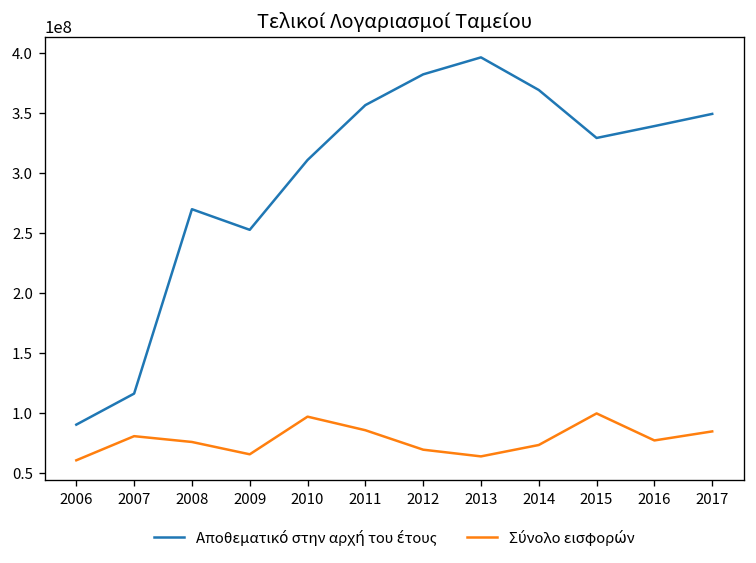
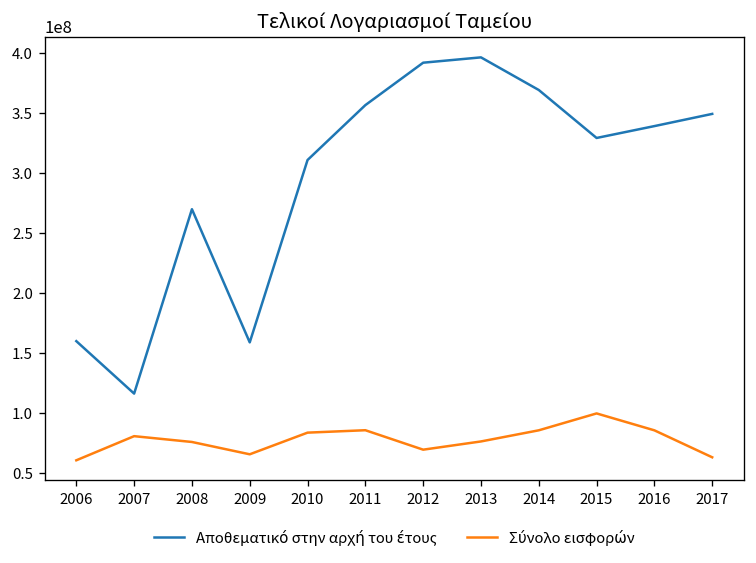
Αποθεματικό στην αρχή του έτους, 2006: 90000000 -> 160000000
Αποθεματικό στην αρχή του έτους, 2009: 252000000 -> 159000000
Σύνολο εισφορών, 2010: 97000000 -> 84000000
Αποθεματικό στην αρχή του έτους, 2012: 382000000 -> 392000000
Σύνολο εισφορών, 2013: 64000000 -> 76000000
Σύνολο εισφορών, 2014: 73000000 -> 85000000
Σύνολο εισφορών, 2016: 77000000 -> 85000000
Σύνολο εισφορών, 2017: 85000000 -> 63000000
